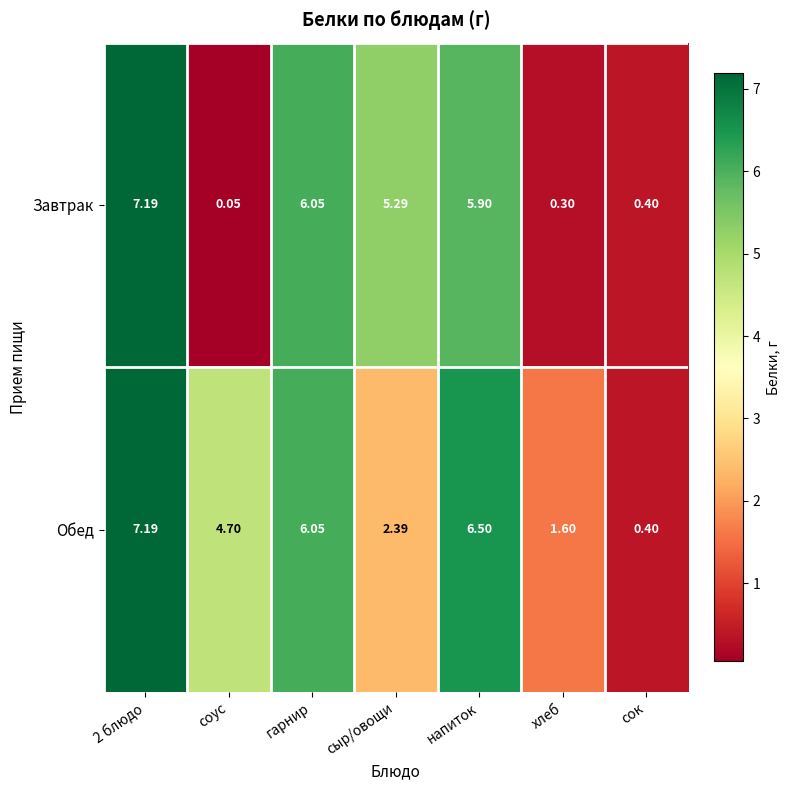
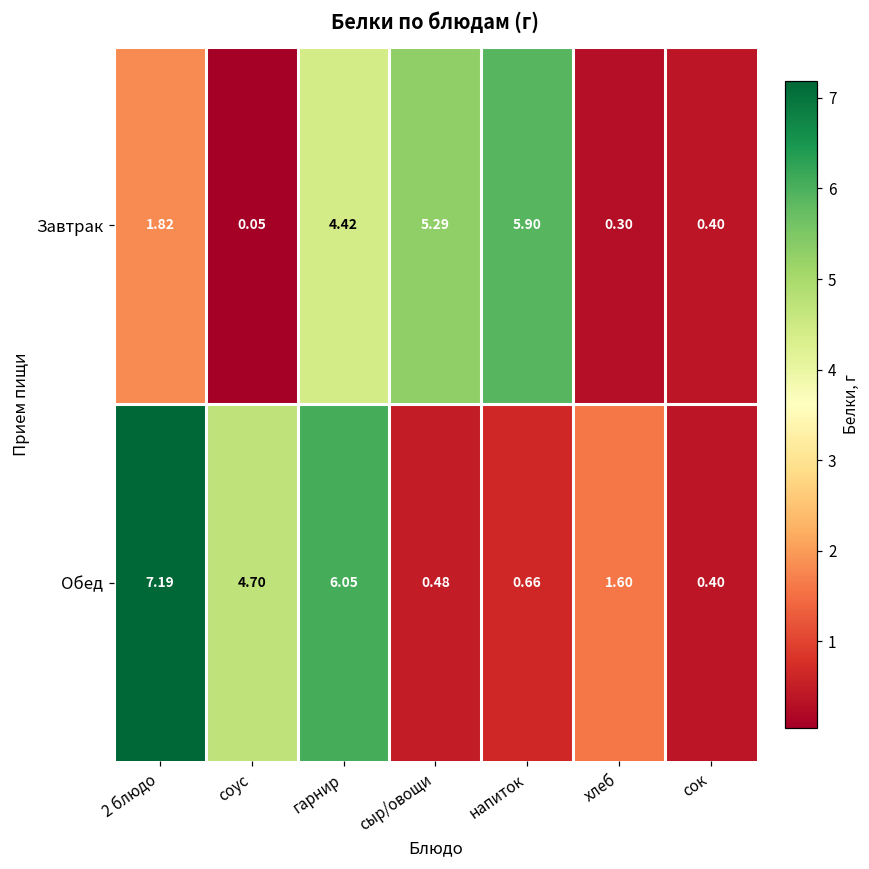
Завтрак, 2 блюдо: 7.19 -> 1.82
Завтрак, гарнир: 6.05 -> 4.42
Обед, сыр/овощи: 2.39 -> 0.48
Обед, напиток: 6.50 -> 0.66
